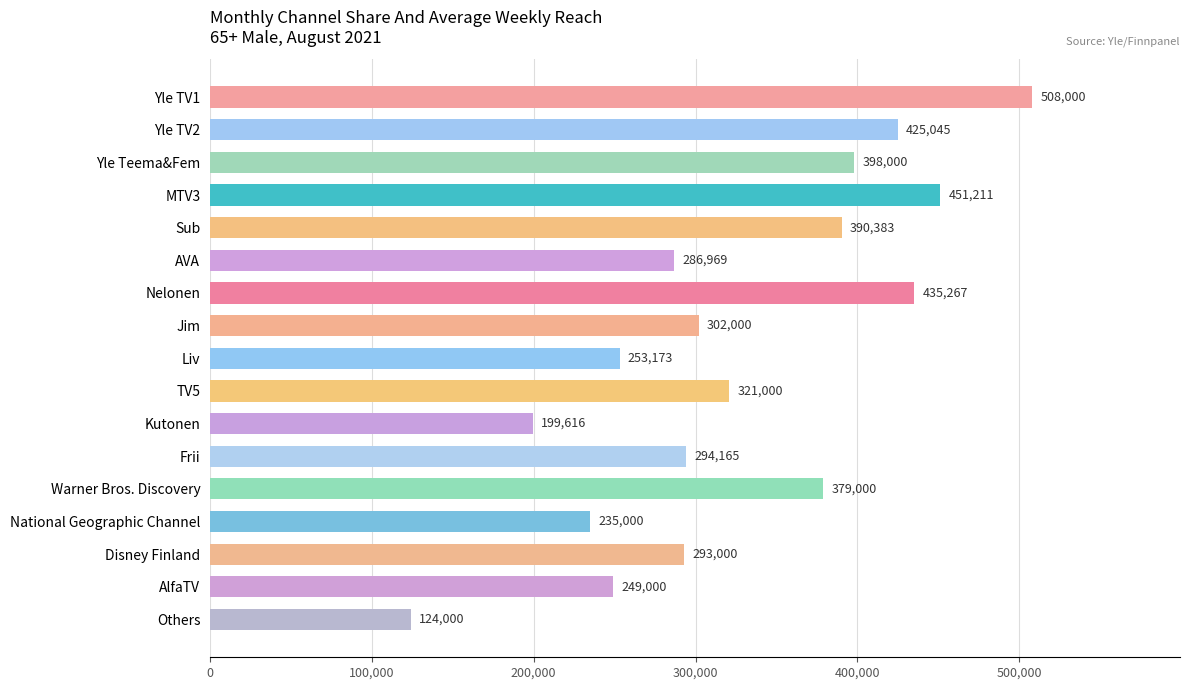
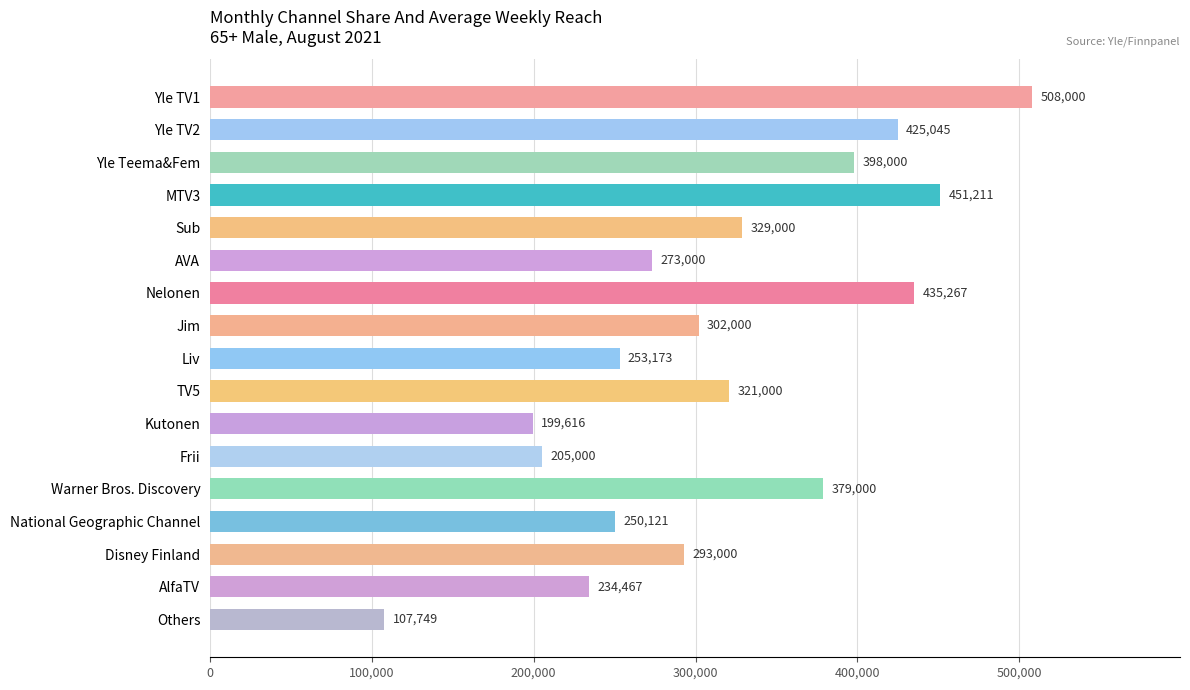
Sub: 390,383 -> 329,000
AVA: 286,969 -> 273,000
Frii: 294,165 -> 205,000
National Geographic Channel: 235,000 -> 250,121
AlfaTV: 249,000 -> 234,467
Others: 124,000 -> 107,749
